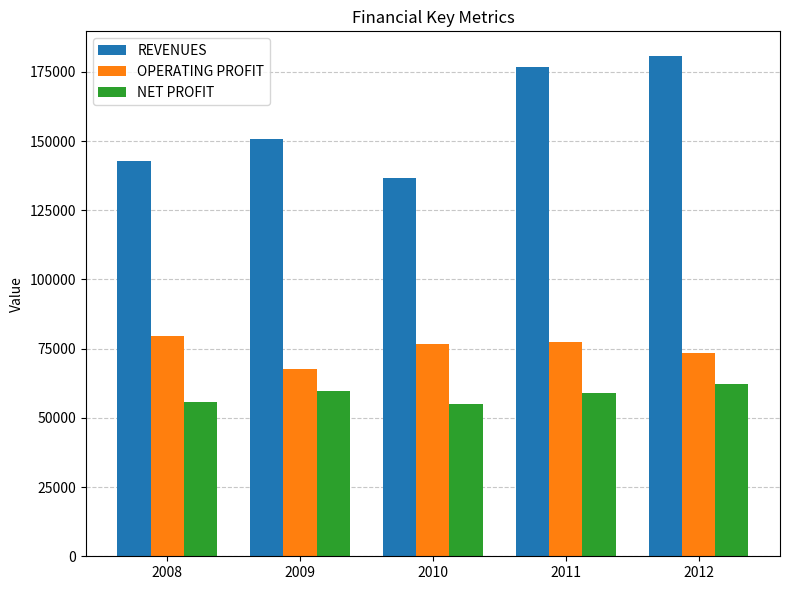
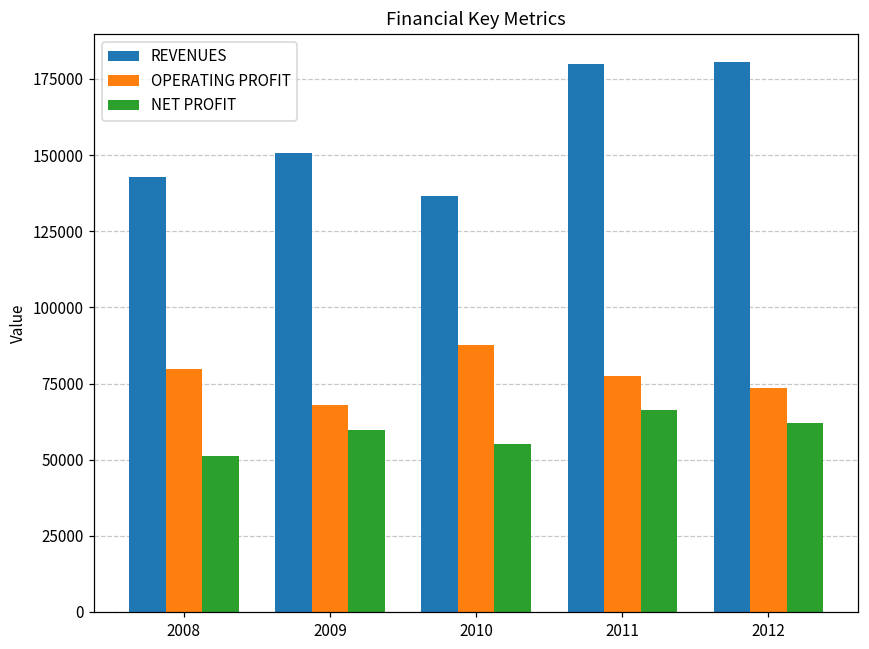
NET PROFIT, 2008: 56000 -> 51000
OPERATING PROFIT, 2010: 77000 -> 88000
REVENUES, 2011: 177000 -> 180000
NET PROFIT, 2011: 59000 -> 66000
